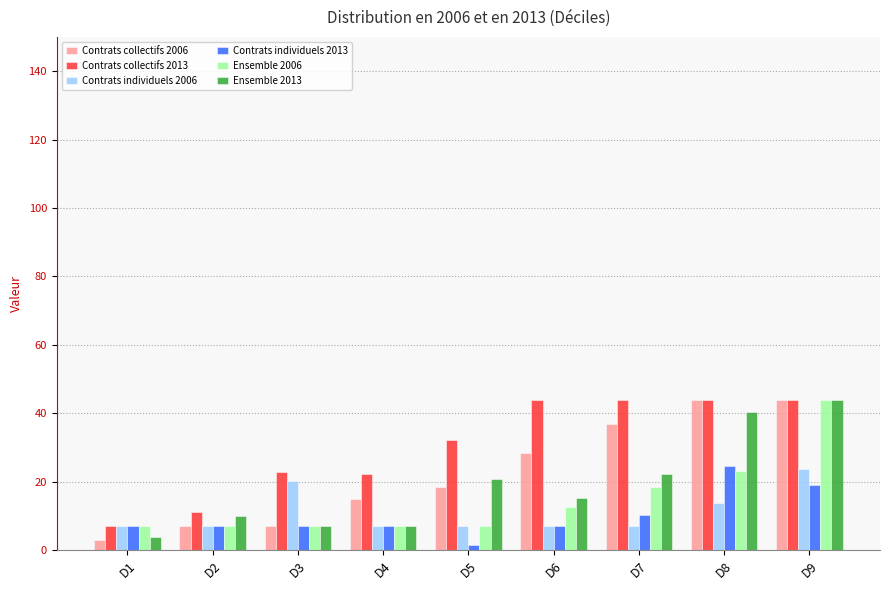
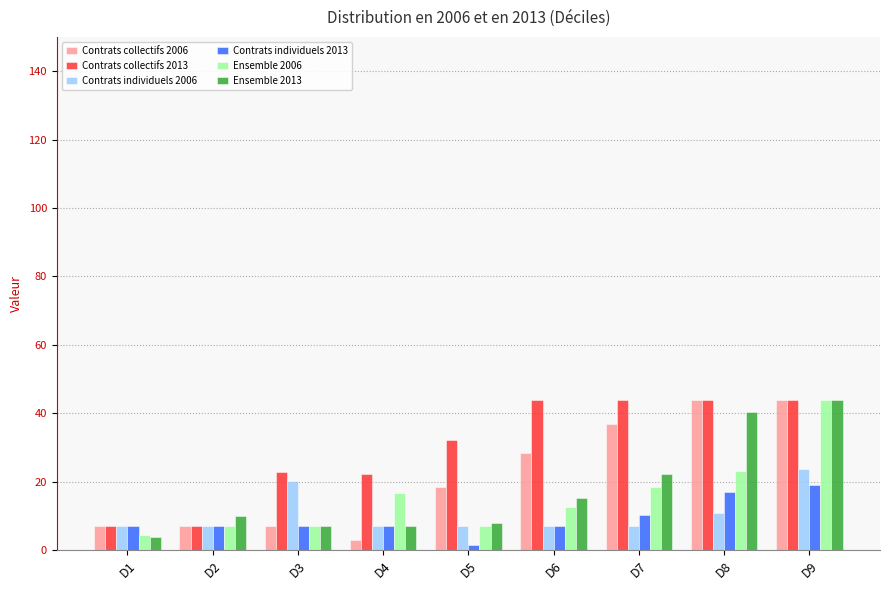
Contrats collectifs 2006, D1: 3 -> 7
Ensemble 2006, D1: 7 -> 5
Contrats collectifs 2013, D2: 11 -> 7
Contrats collectifs 2006, D4: 15 -> 3
Ensemble 2006, D4: 7 -> 17
Ensemble 2013, D5: 21 -> 8
Contrats individuels 2006, D8: 14 -> 11
Contrats individuels 2013, D8: 25 -> 17
